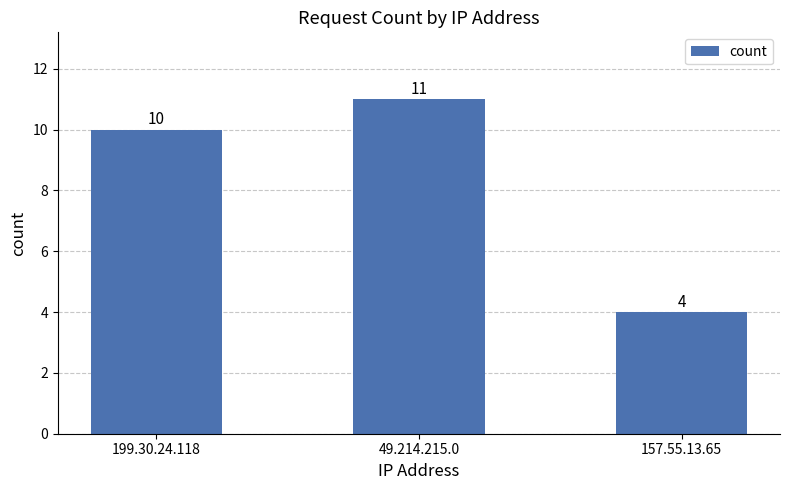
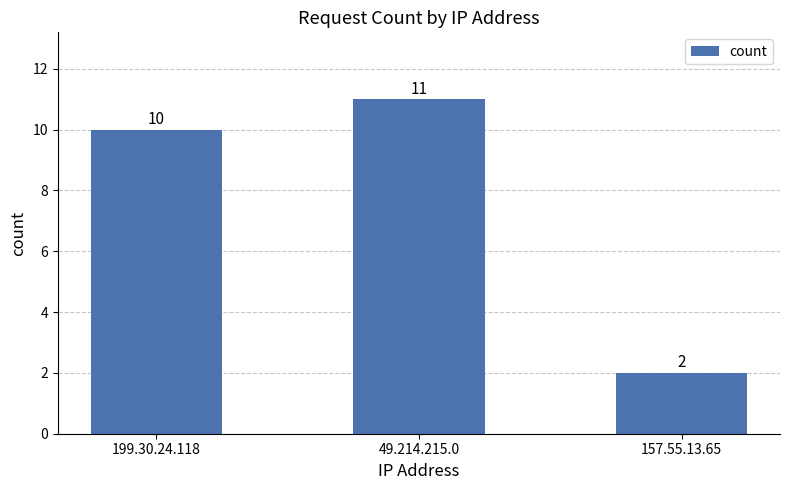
157.55.13.65: 4 -> 2
